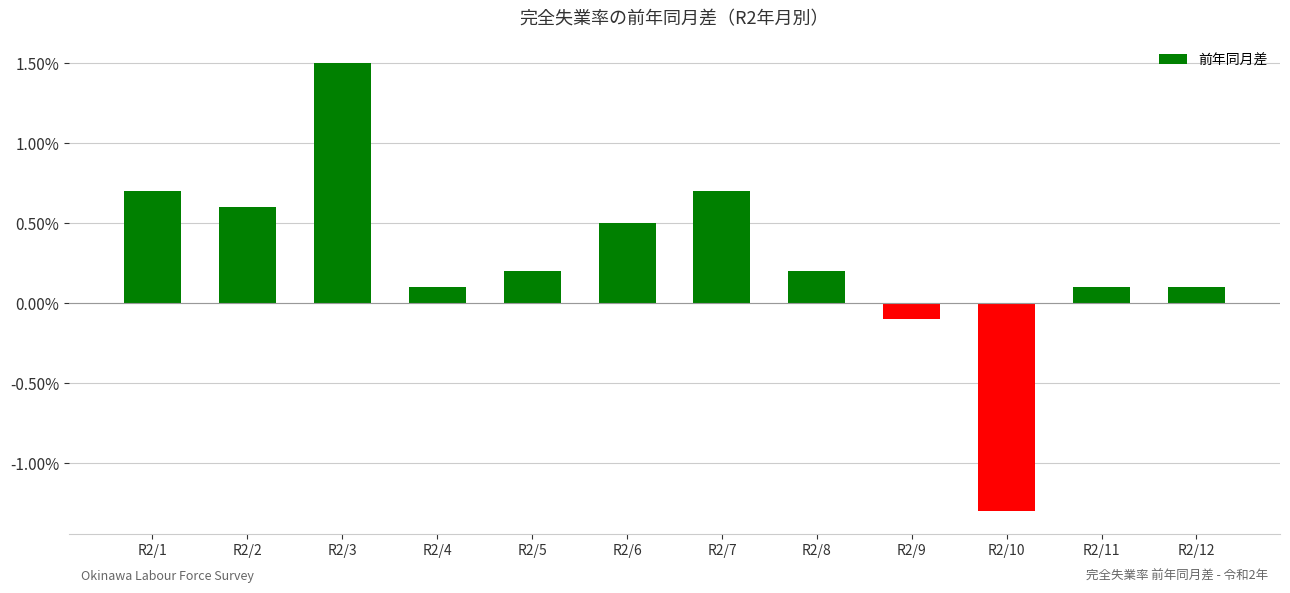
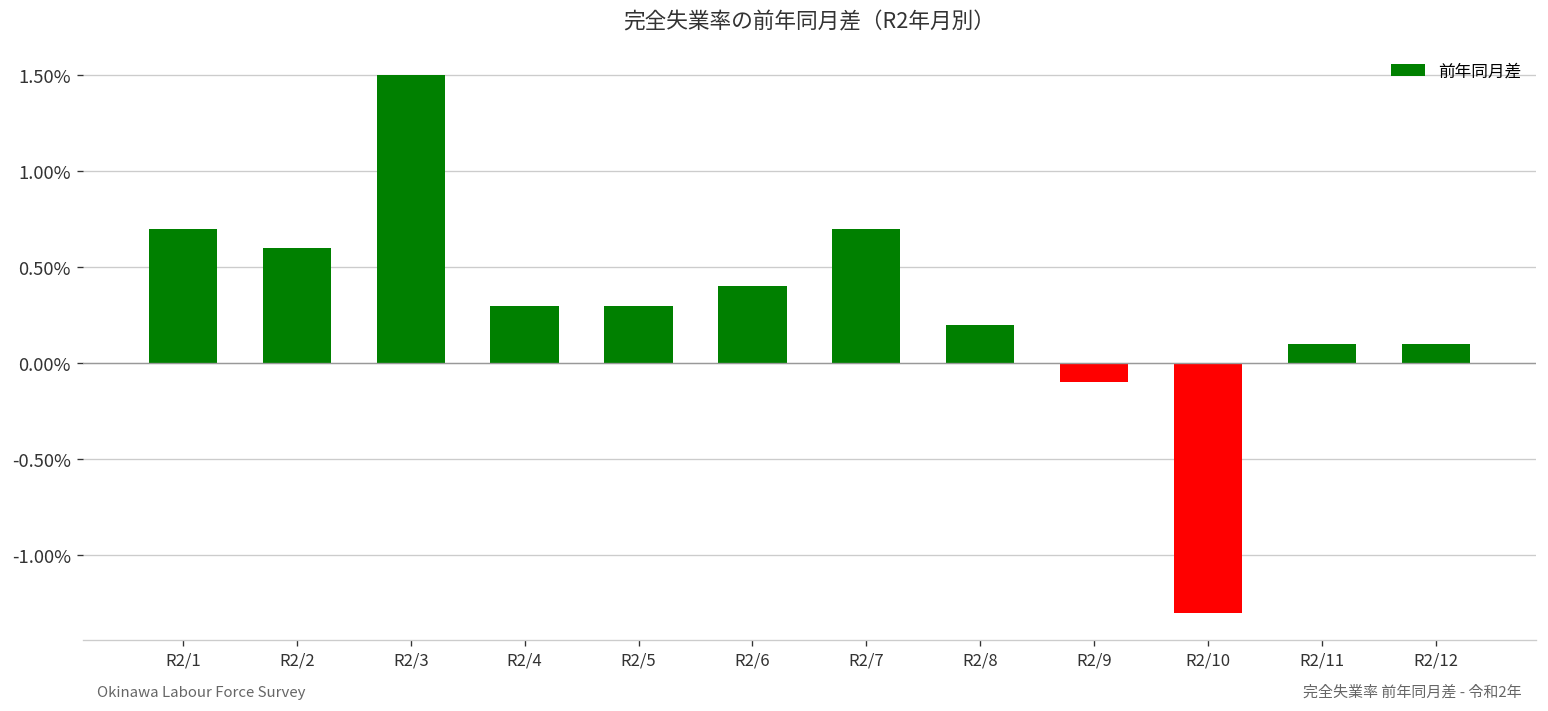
R2/4: 0.1% -> 0.3%
R2/5: 0.2% -> 0.3%
R2/6: 0.5% -> 0.4%
